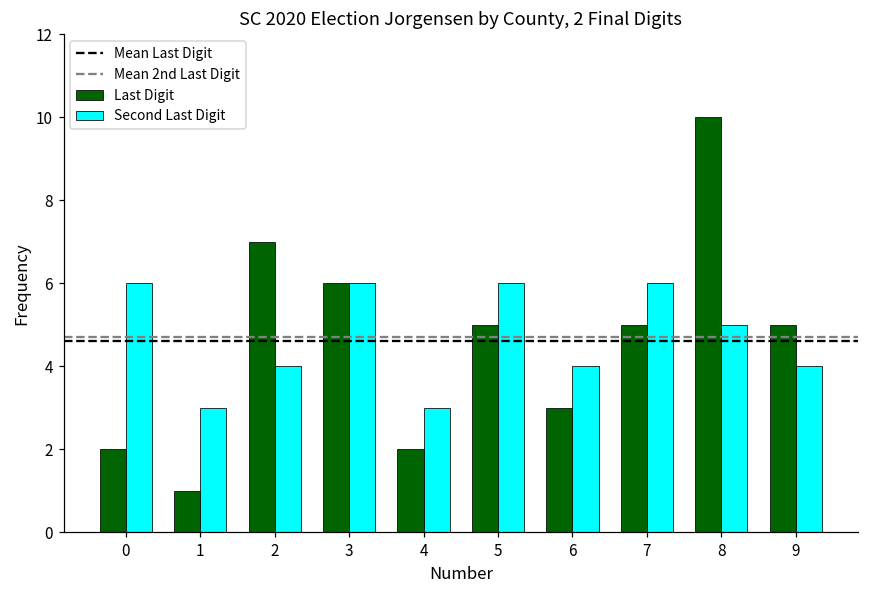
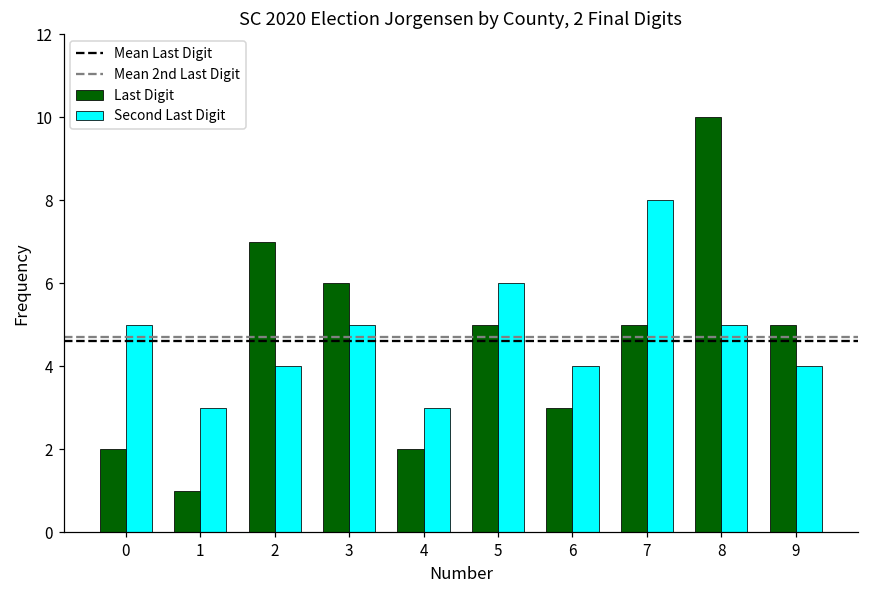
Second Last Digit, 0: 6 -> 5
Second Last Digit, 3: 6 -> 5
Second Last Digit, 7: 6 -> 8
